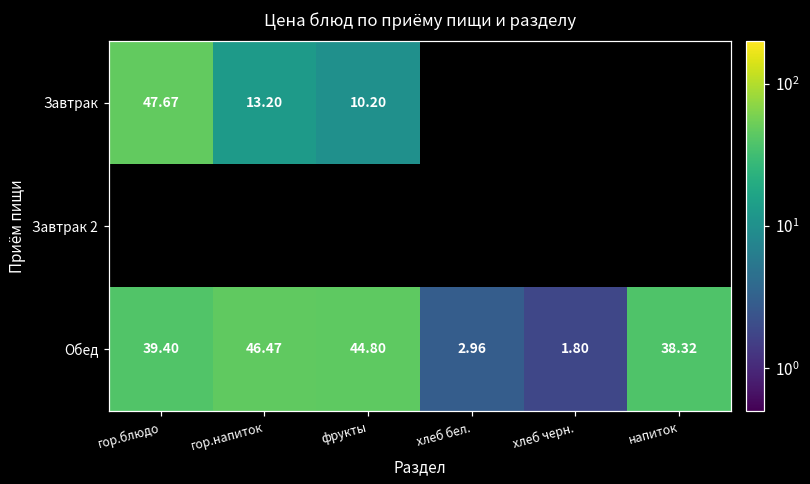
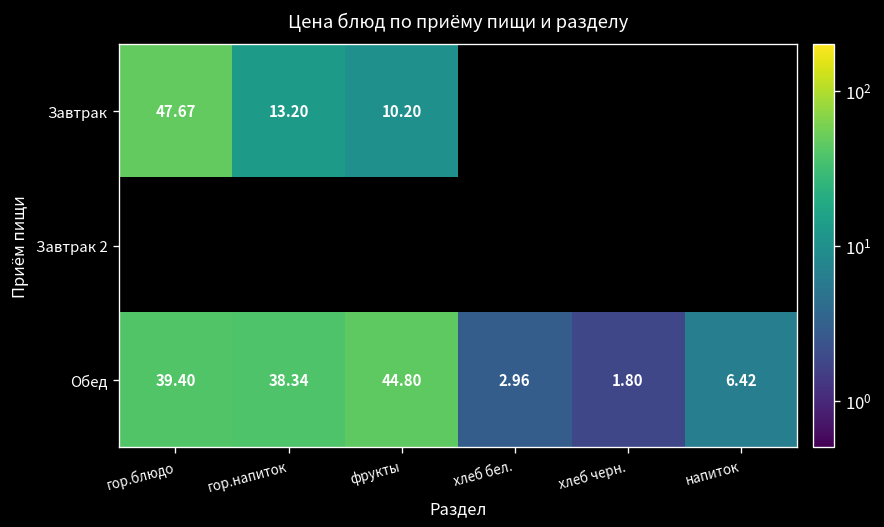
Обед, гор.напиток: 46.47 -> 38.34
Обед, напиток: 38.32 -> 6.42
